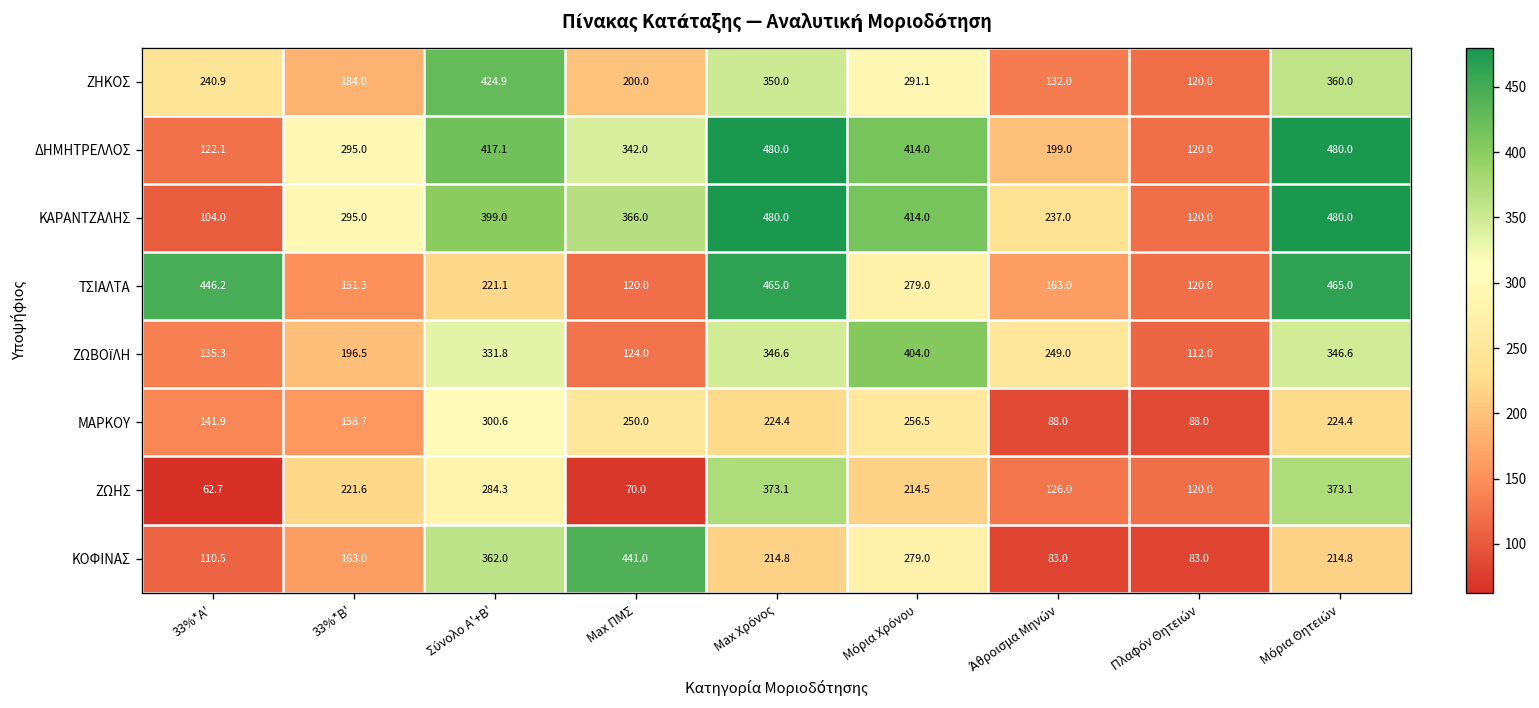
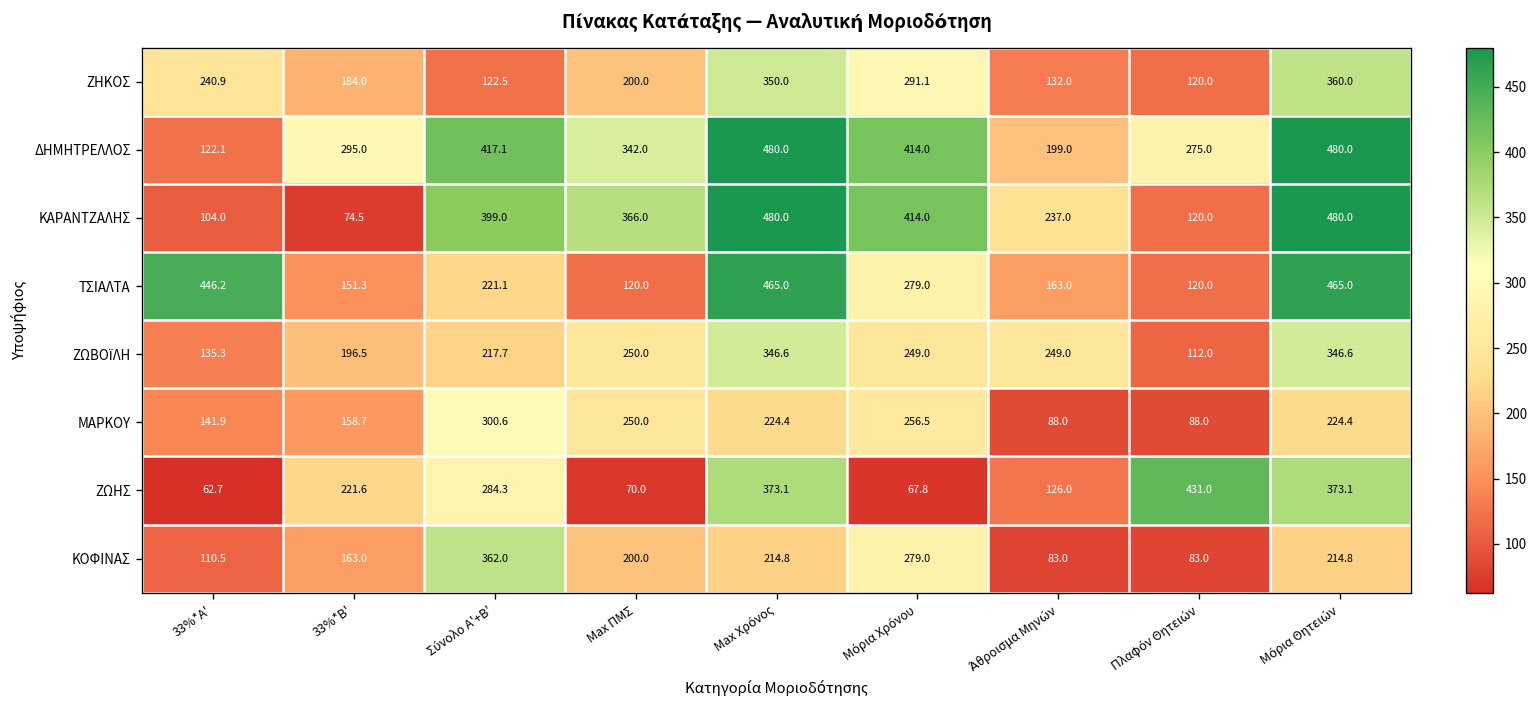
ΖΗΚΟΣ, Σύνολο A'+B': 424.9 -> 122.5
ΔΗΜΗΤΡΕΛΛΟΣ, Πλαφόν Θητειών: 120.0 -> 275.0
ΚΑΡΑΝΤΖΑΛΗΣ, 33%*B': 295.0 -> 74.5
ΖΩΒΟΪΛΗ, Σύνολο A'+B': 331.8 -> 217.7
ΖΩΒΟΪΛΗ, Max ΠΜΣ: 124.0 -> 250.0
ΖΩΒΟΪΛΗ, Μόρια Χρόνου: 404.0 -> 249.0
ΖΩΗΣ, Μόρια Χρόνου: 214.5 -> 67.8
ΖΩΗΣ, Πλαφόν Θητειών: 120.0 -> 431.0
ΚΟΦΙΝΑΣ, Max ΠΜΣ: 441.0 -> 200.0
